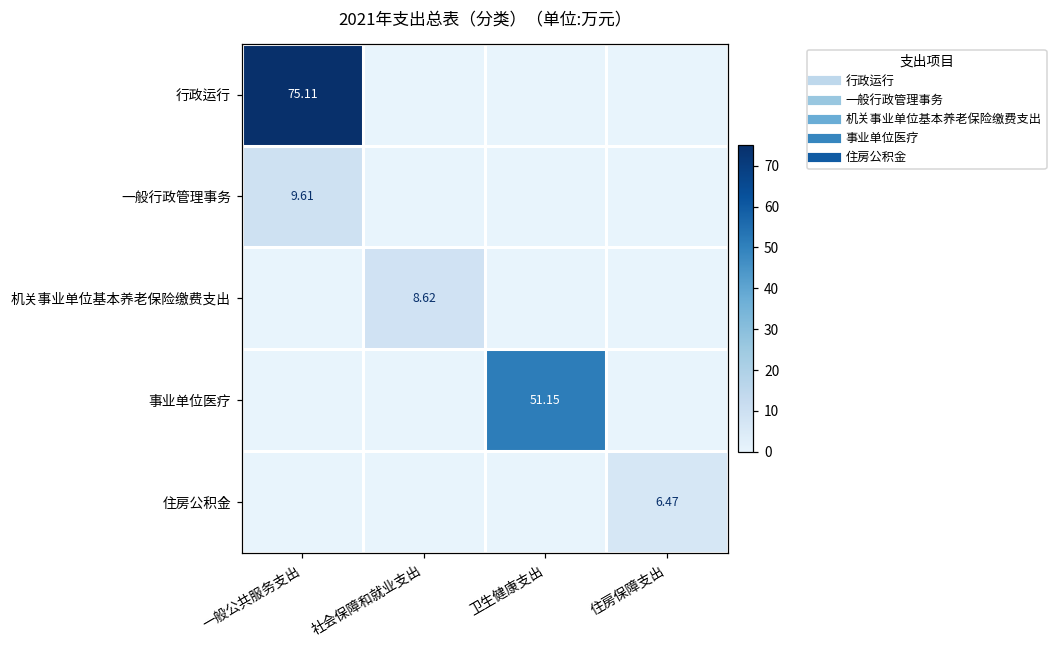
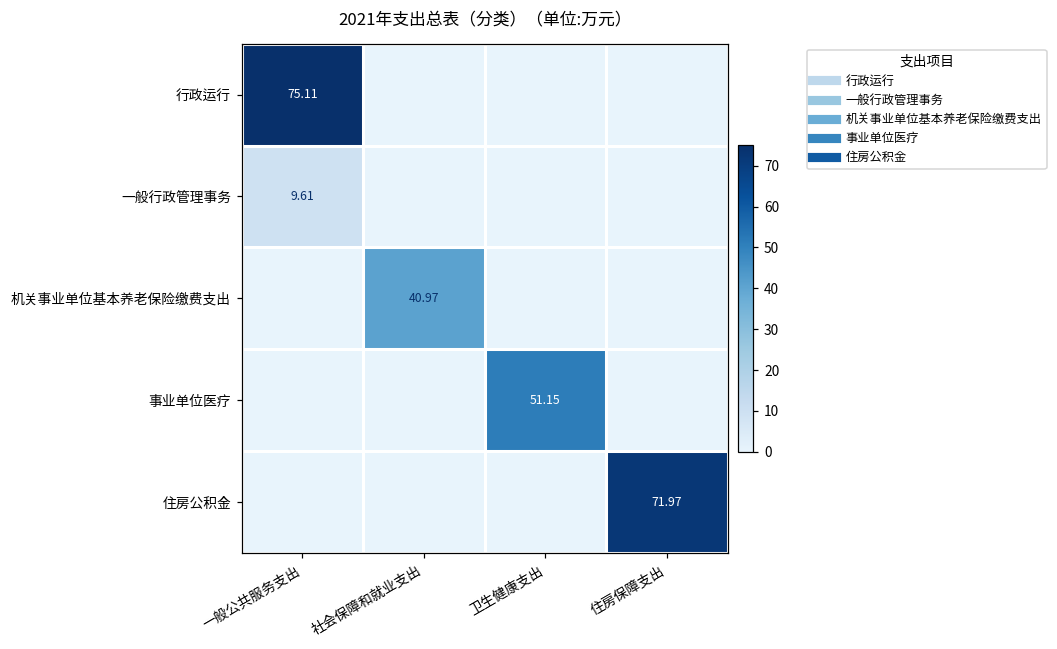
机关事业单位基本养老保险缴费支出, 社会保障和就业支出: 8.62 -> 40.97
住房公积金, 住房保障支出: 6.47 -> 71.97
